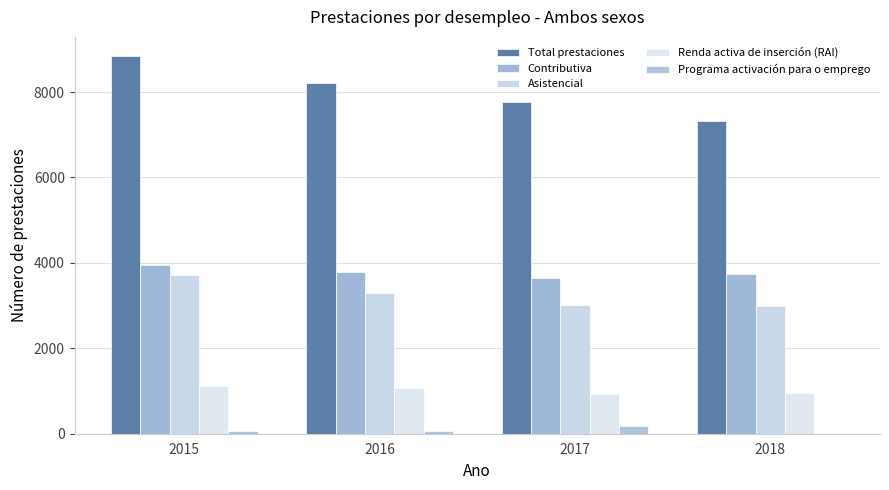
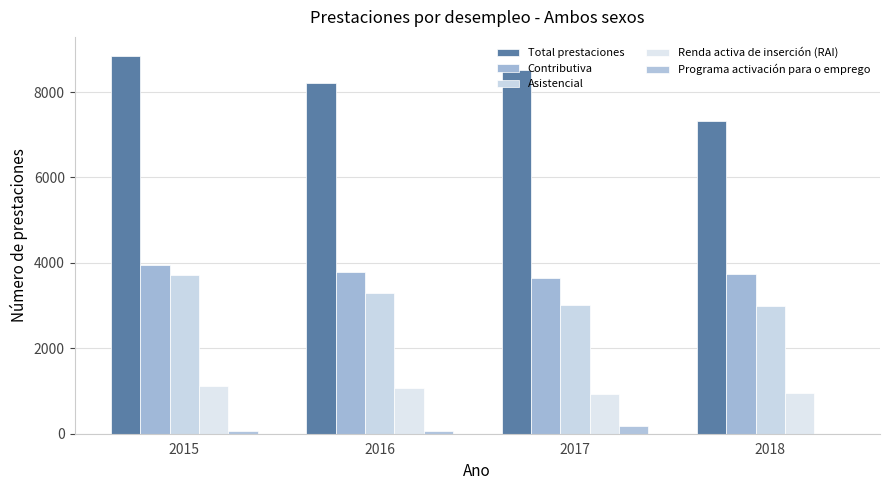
Total prestaciones, 2017: 7800 -> 8500
